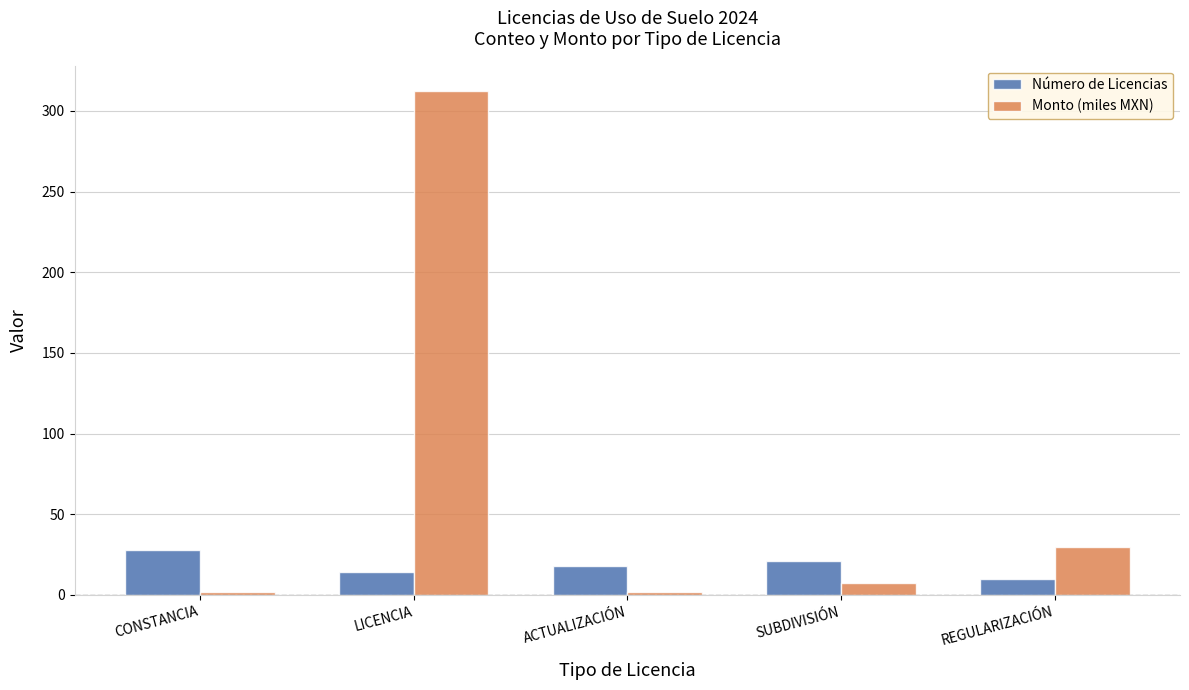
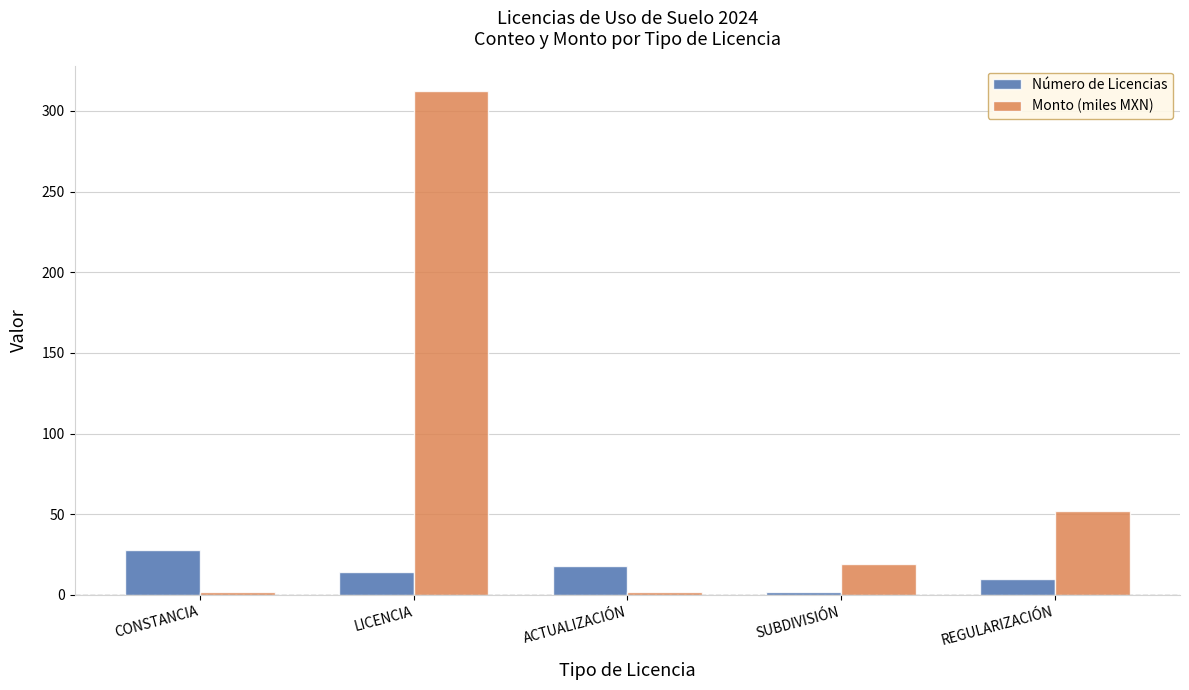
Número de Licencias, SUBDIVISIÓN: 21 -> 2
Monto (miles MXN), SUBDIVISIÓN: 7 -> 19
Monto (miles MXN), REGULARIZACIÓN: 30 -> 52
